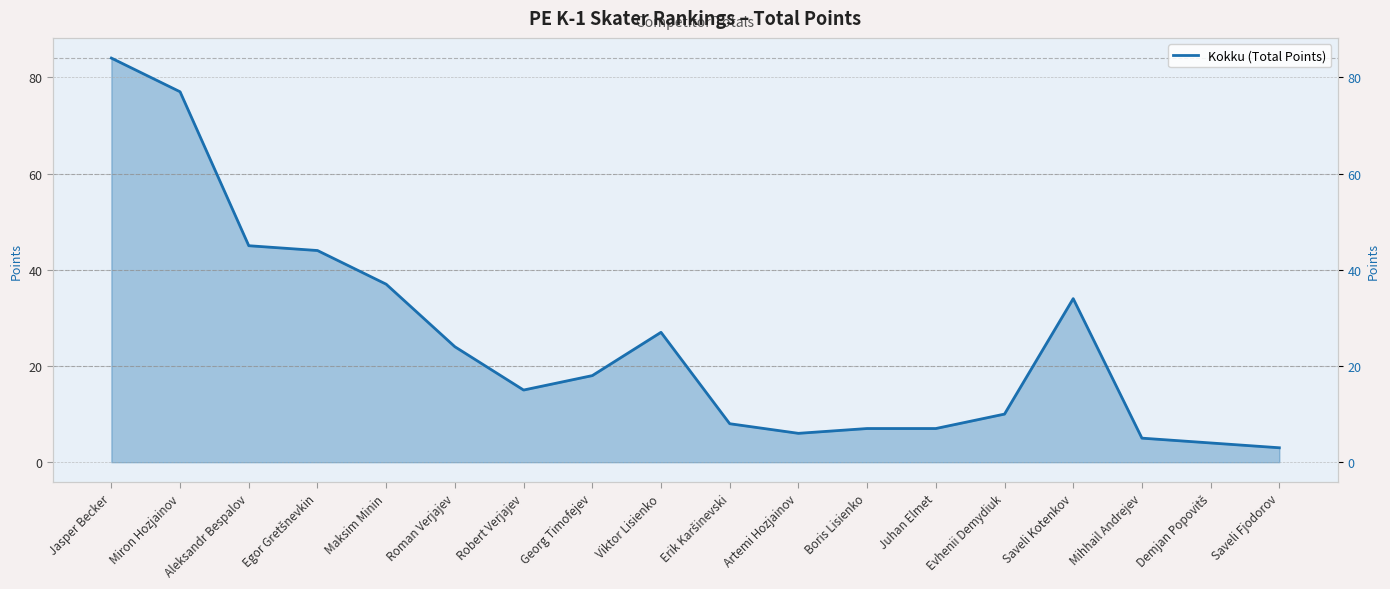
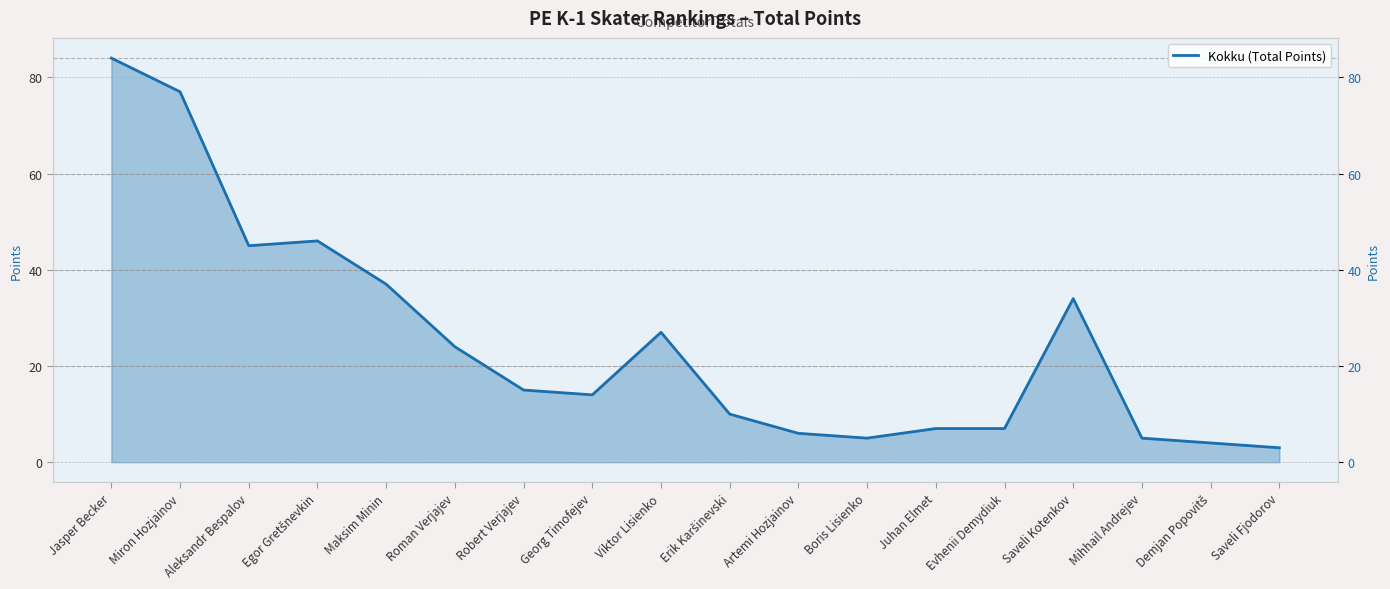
Egor Gretšnevkin: 44 -> 46
Georg Timofejev: 18 -> 14
Erik Karšinevski: 8 -> 10
Boris Lisienko: 7 -> 5
Evhenii Demydiuk: 10 -> 7
